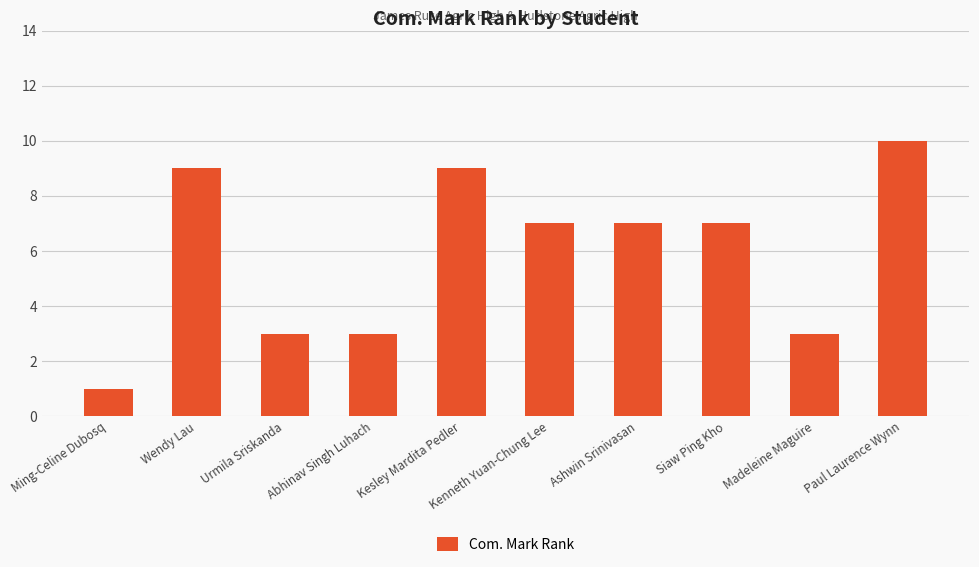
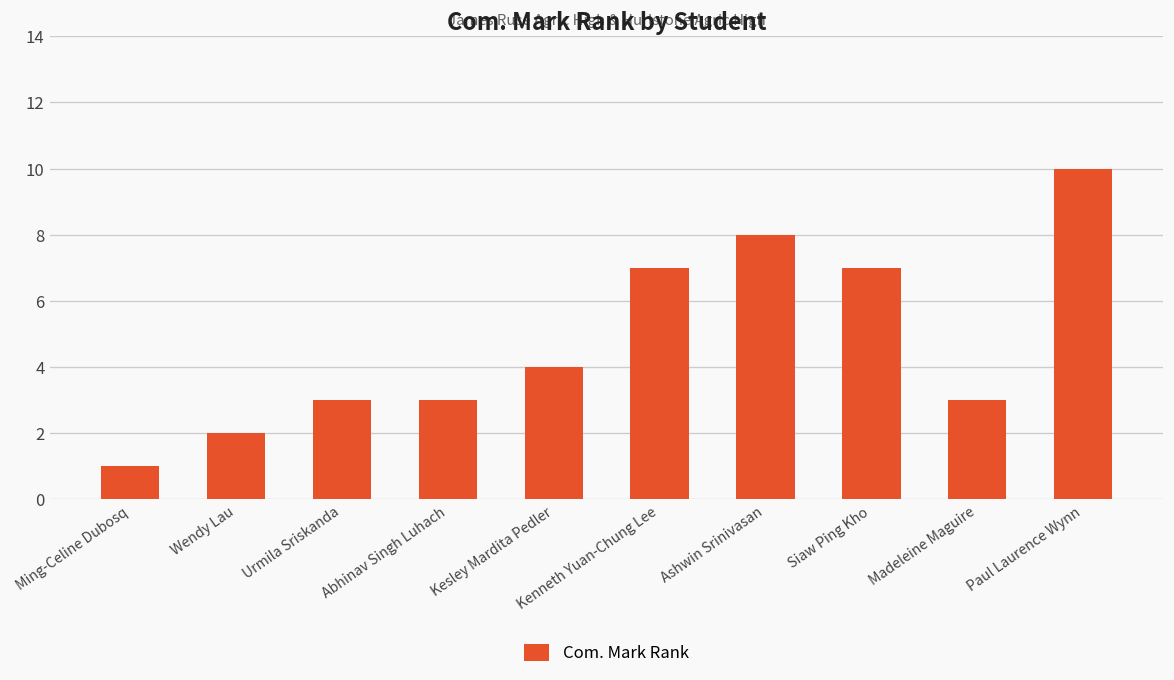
Wendy Lau: 9 -> 2
Kesley Mardita Pedler: 9 -> 4
Ashwin Srinivasan: 7 -> 8
